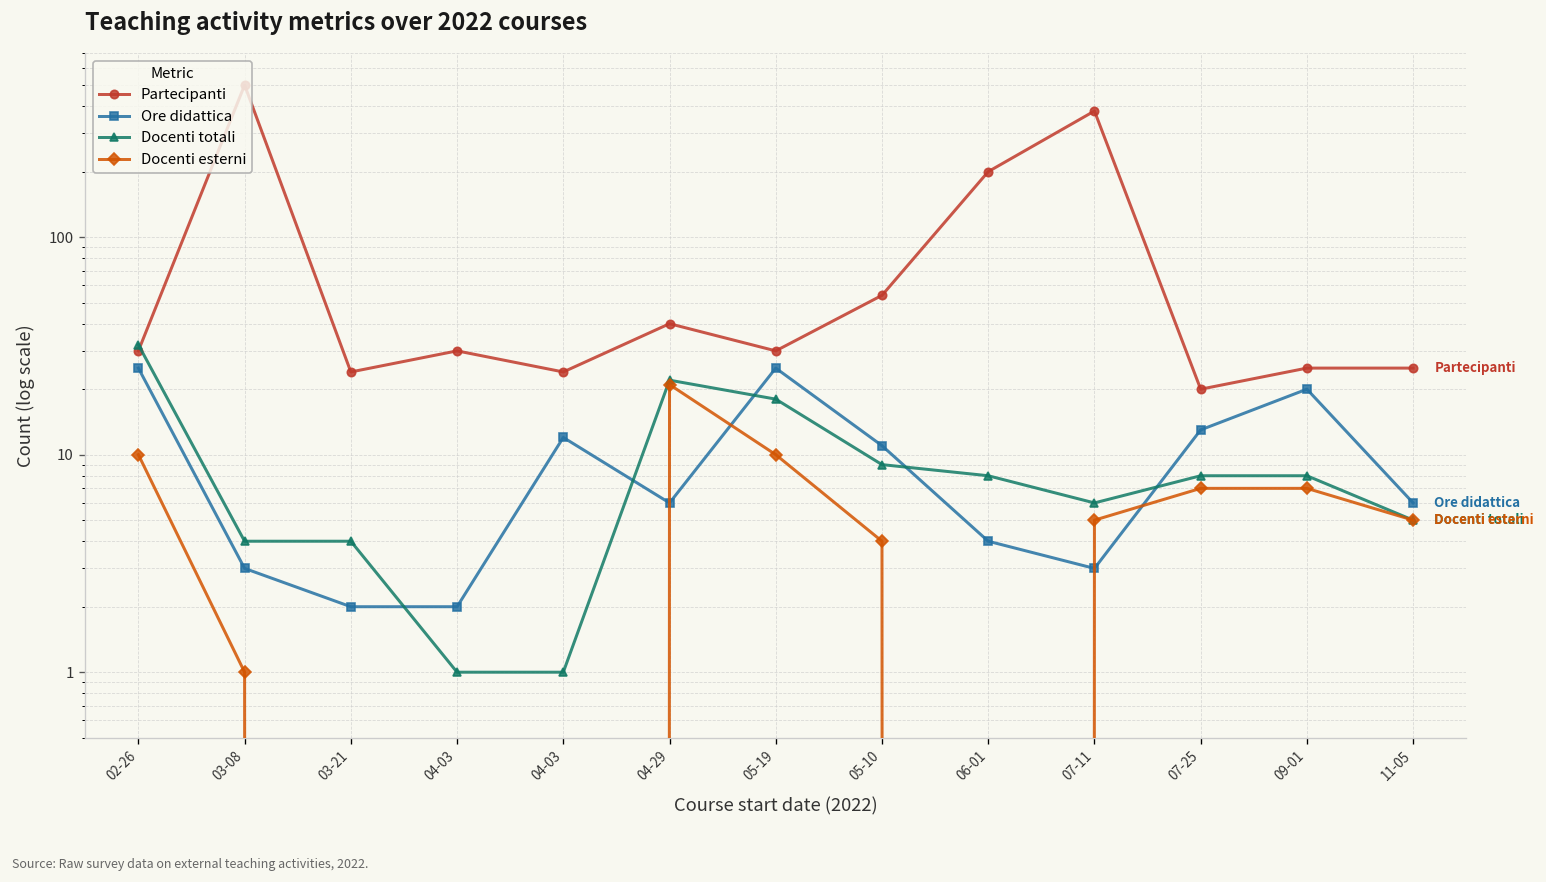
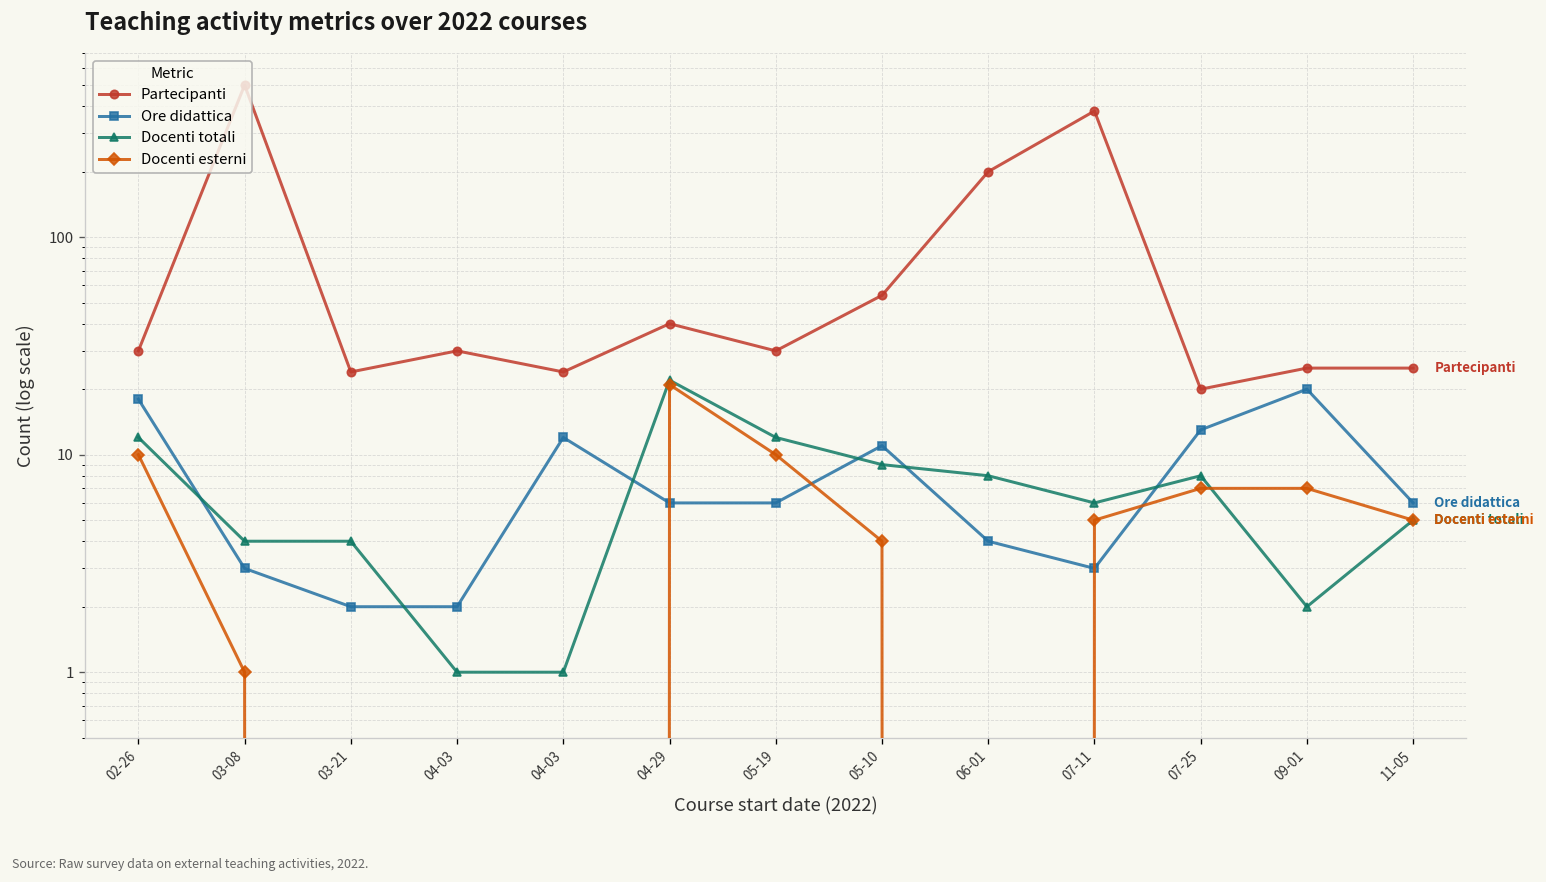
Ore didattica, 02-26: 25 -> 18
Docenti totali, 02-26: 32 -> 12
Ore didattica, 05-19: 25 -> 6
Docenti totali, 05-19: 18 -> 12
Docenti totali, 09-01: 8 -> 2
